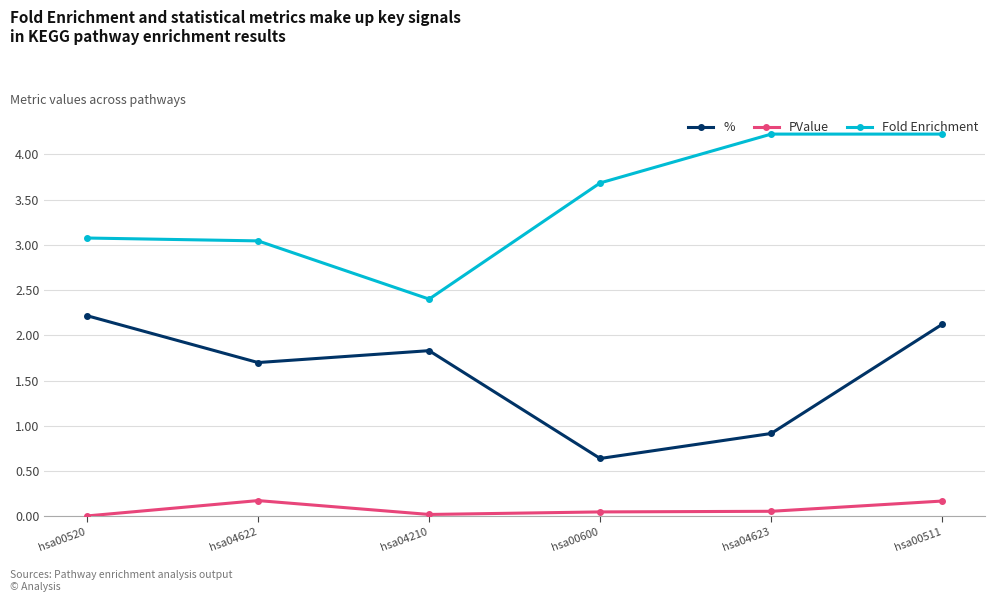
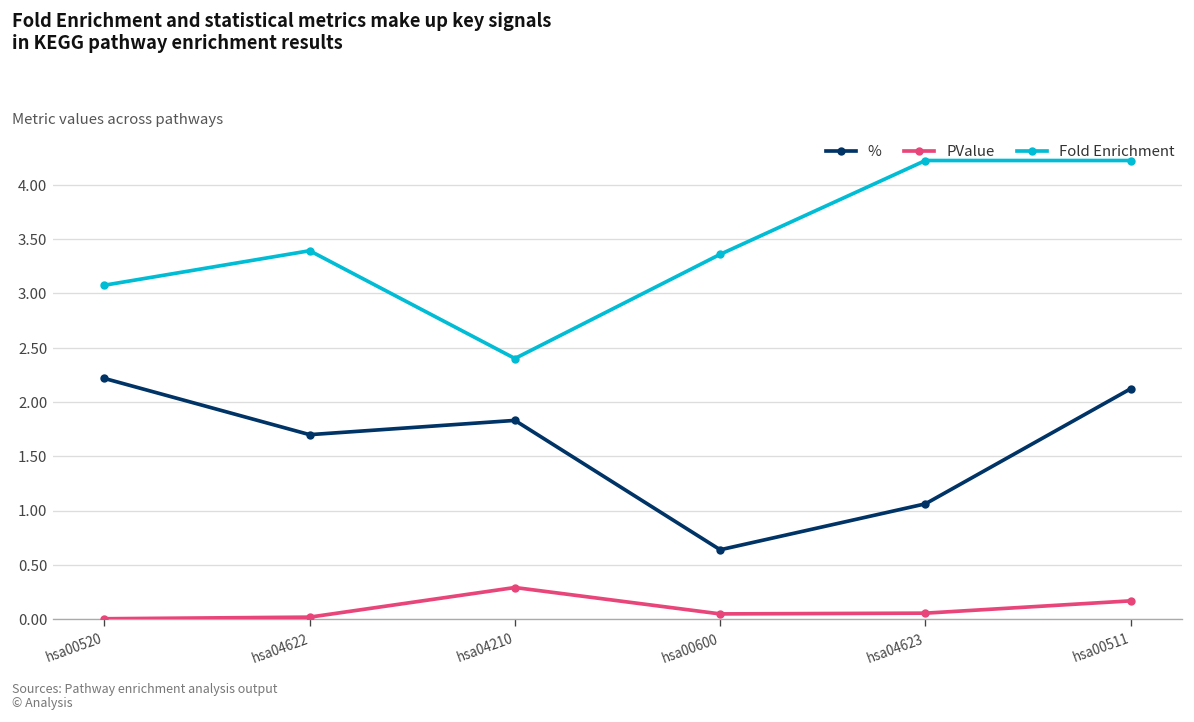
PValue, hsa04622: 0.2 -> 0.0
Fold Enrichment, hsa04622: 3.0 -> 3.4
PValue, hsa04210: 0.0 -> 0.3
Fold Enrichment, hsa00600: 3.7 -> 3.4
%, hsa04623: 0.9 -> 1.1
